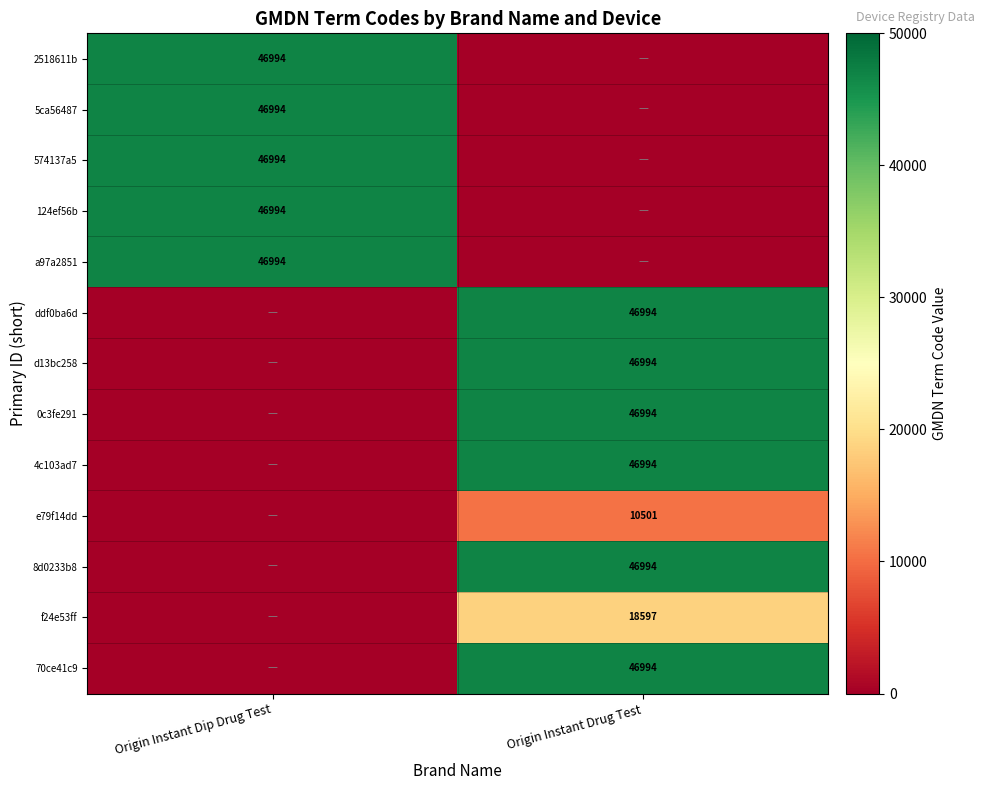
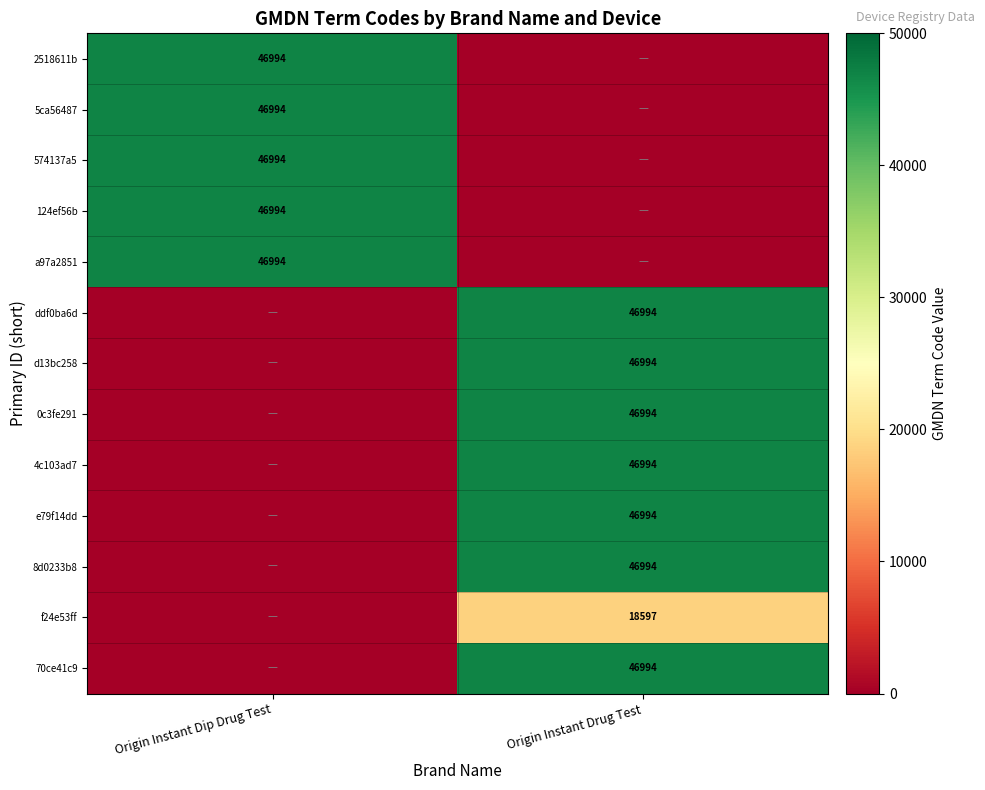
e79f14dd, Origin Instant Drug Test: 10501 -> 46994
